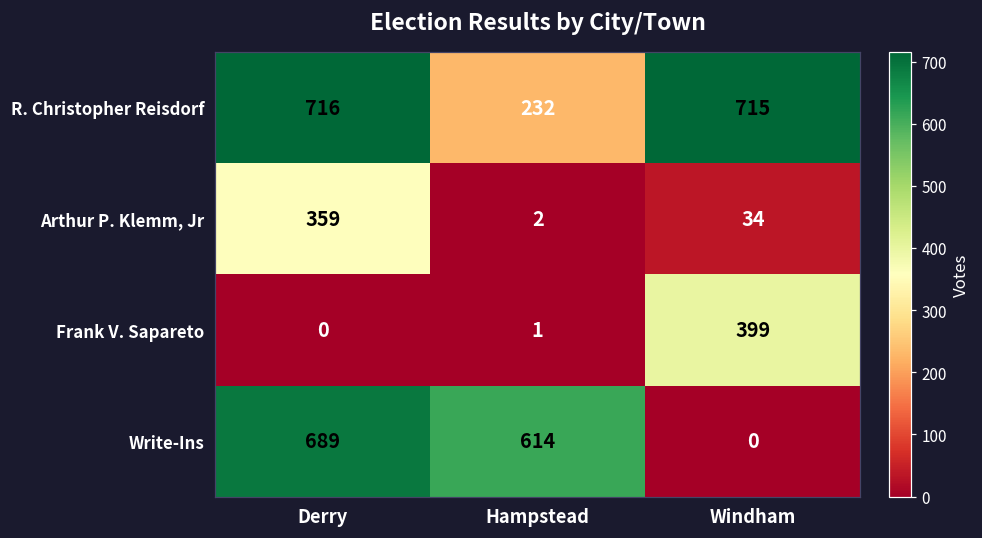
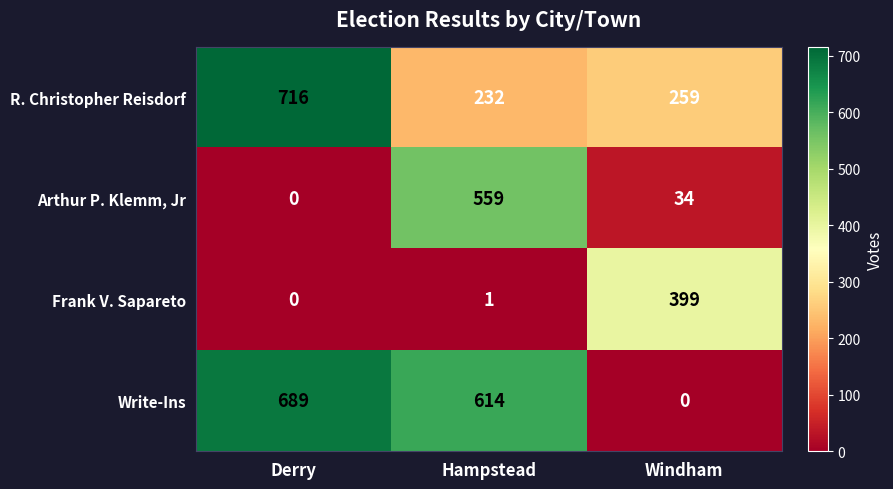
R. Christopher Reisdorf, Windham: 715 -> 259
Arthur P. Klemm, Jr, Derry: 359 -> 0
Arthur P. Klemm, Jr, Hampstead: 2 -> 559
